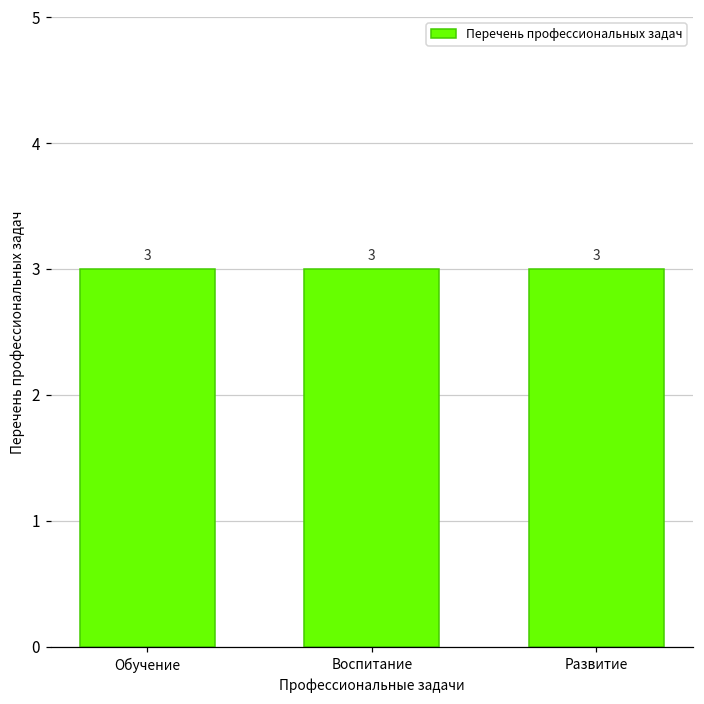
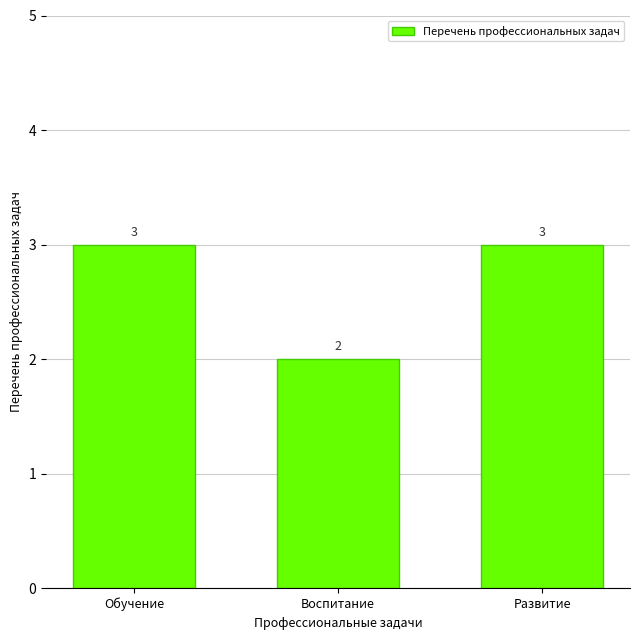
Воспитание: 3 -> 2
